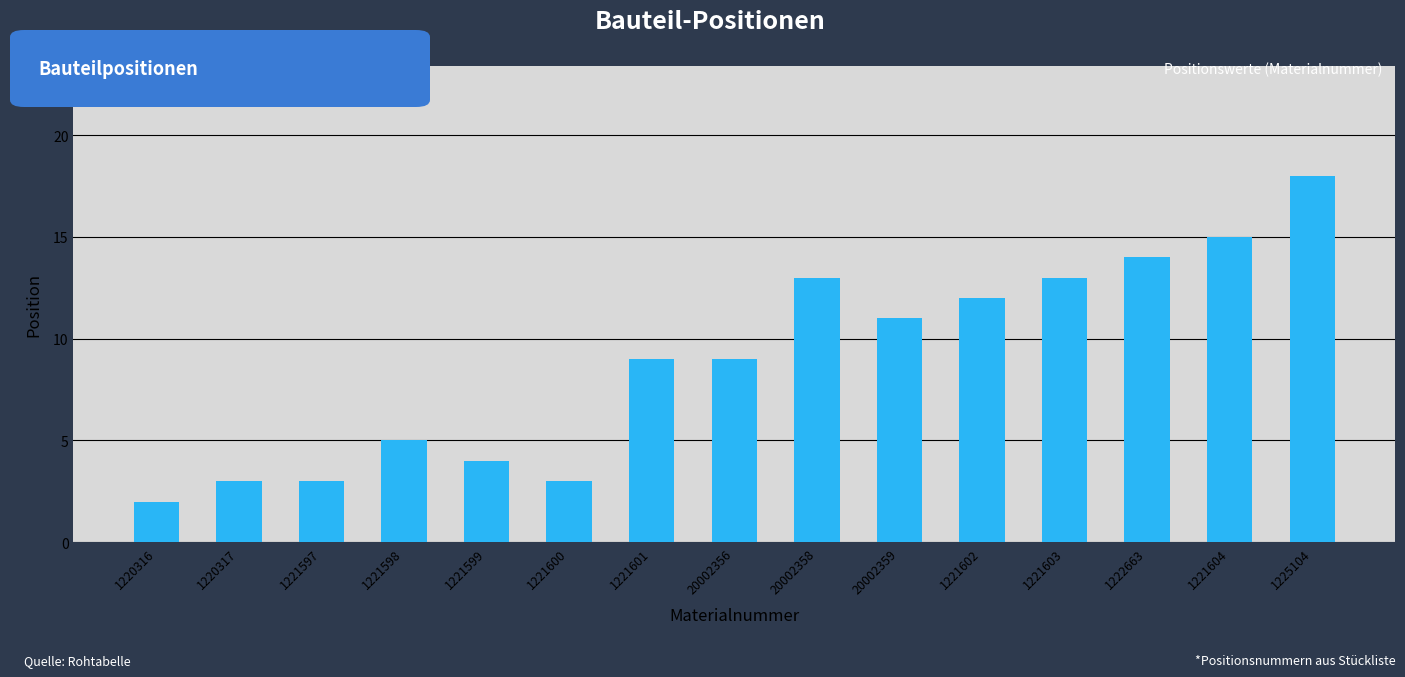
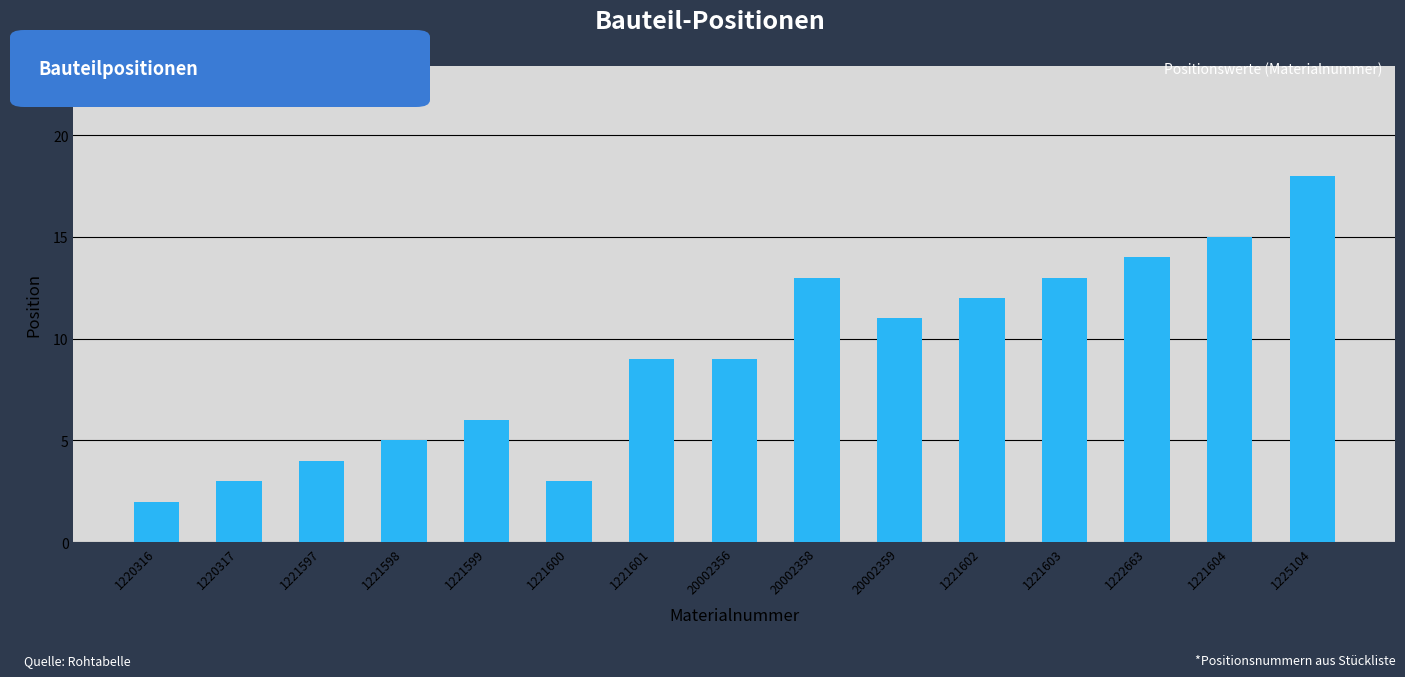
1221597: 3 -> 4
1221599: 4 -> 6
